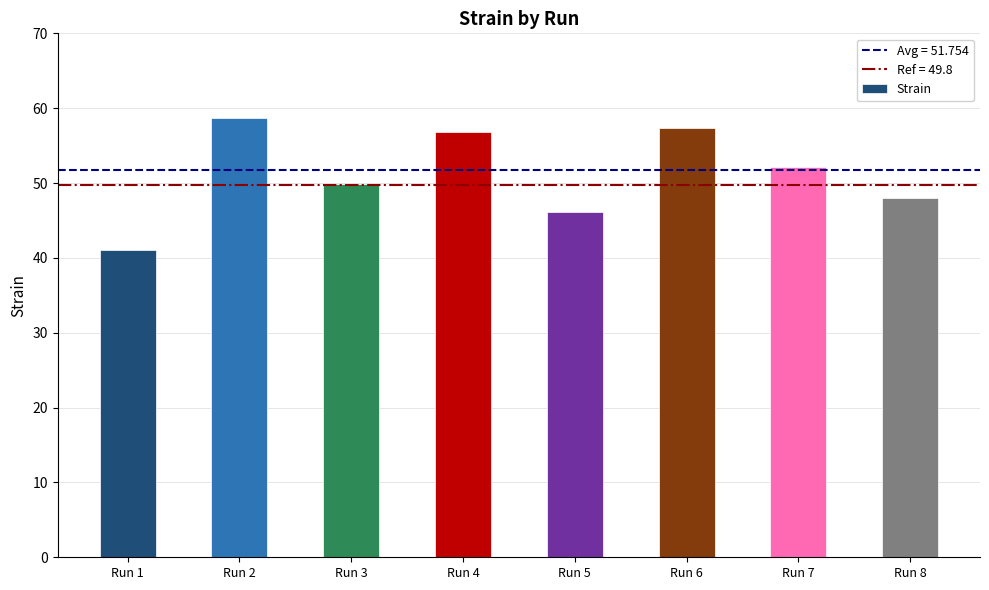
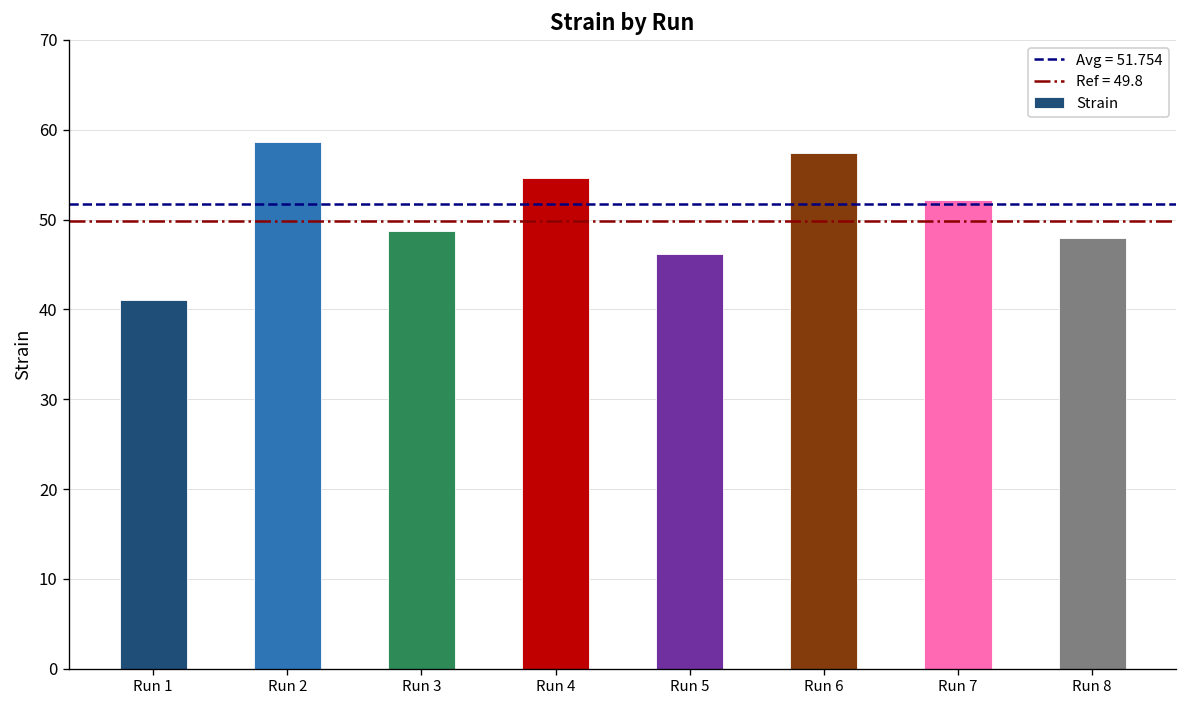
Run 3: 50 -> 49
Run 4: 57 -> 55
